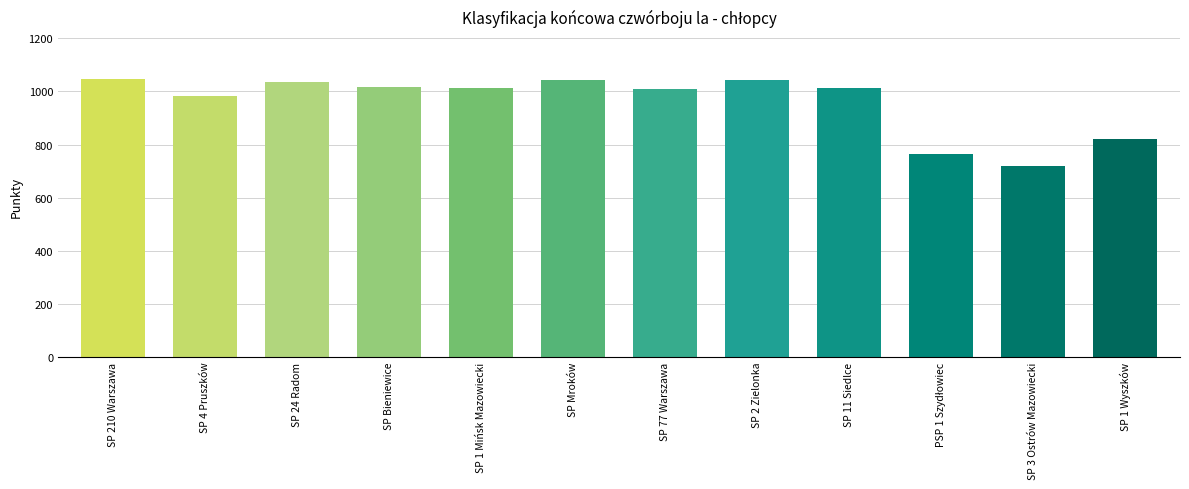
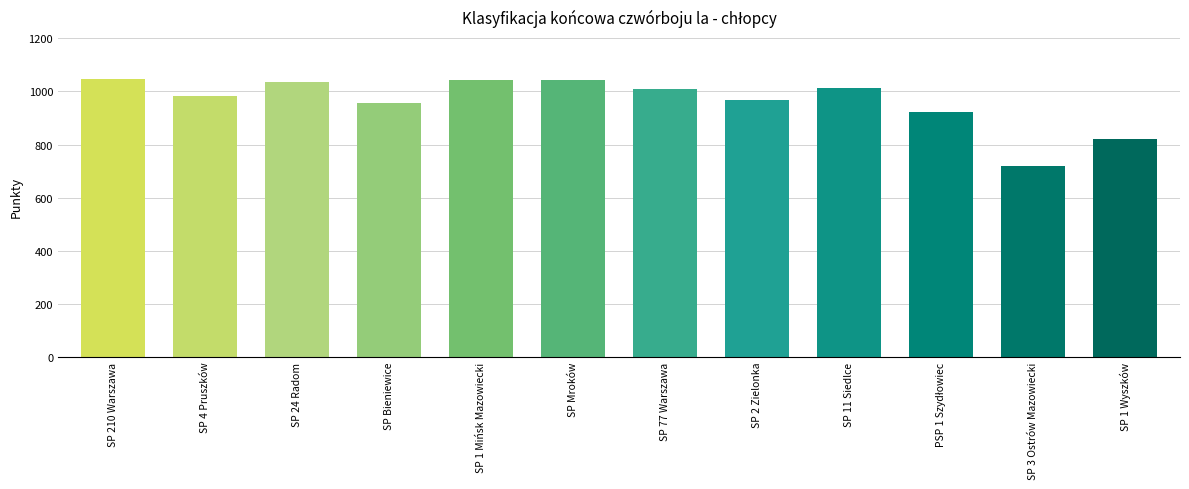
SP Bieniewice: 1020 -> 960
SP 1 Mińsk Mazowiecki: 1010 -> 1040
SP 2 Zielonka: 1040 -> 970
PSP 1 Szydłowiec: 760 -> 920
